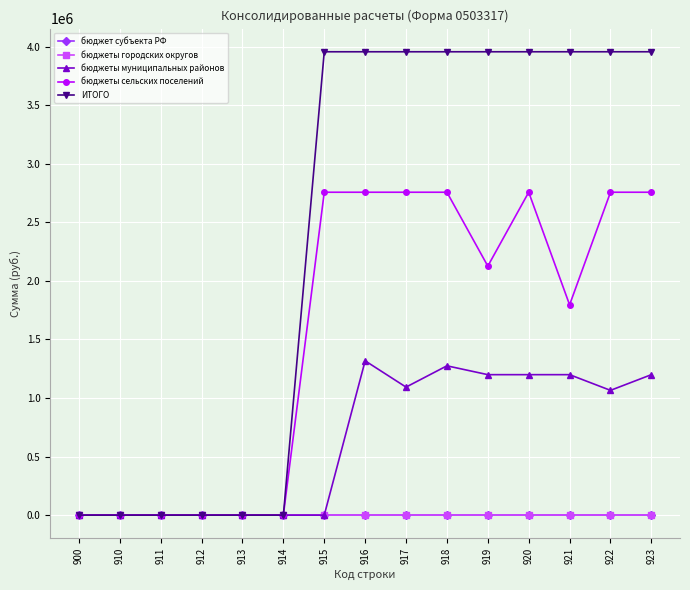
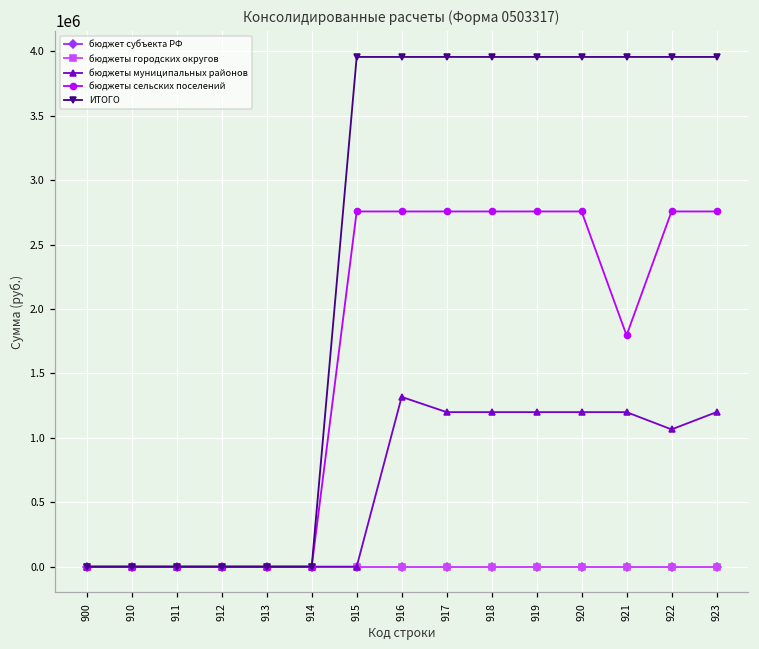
бюджеты муниципальных районов, 917: 1090000 -> 1200000
бюджеты муниципальных районов, 918: 1270000 -> 1200000
бюджеты сельских поселений, 919: 2130000 -> 2760000
